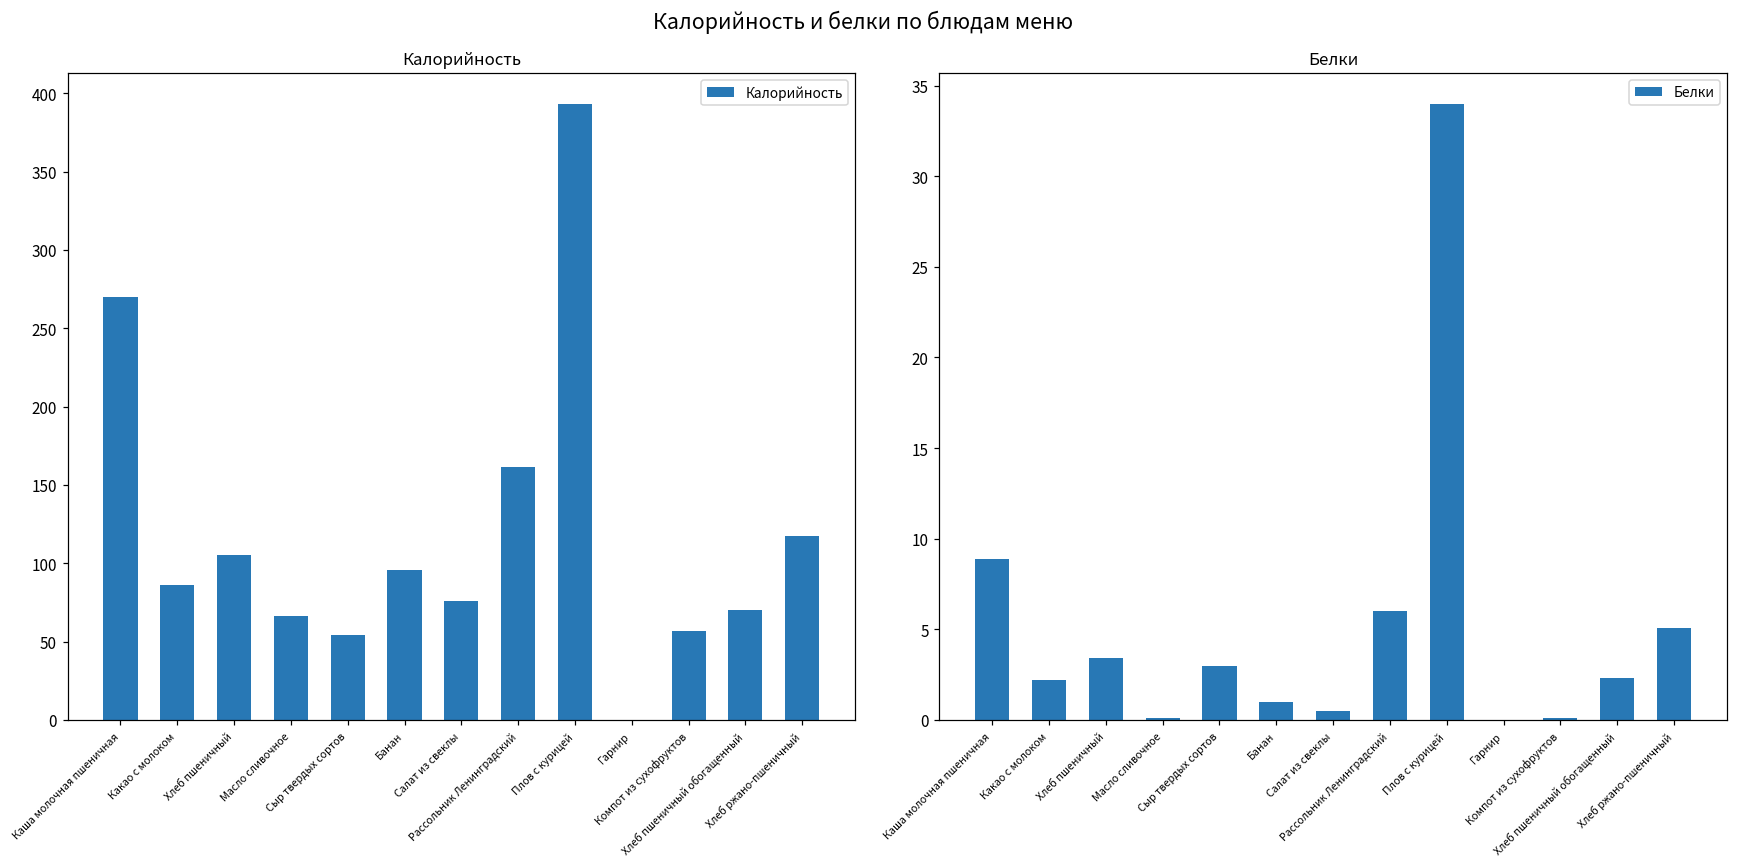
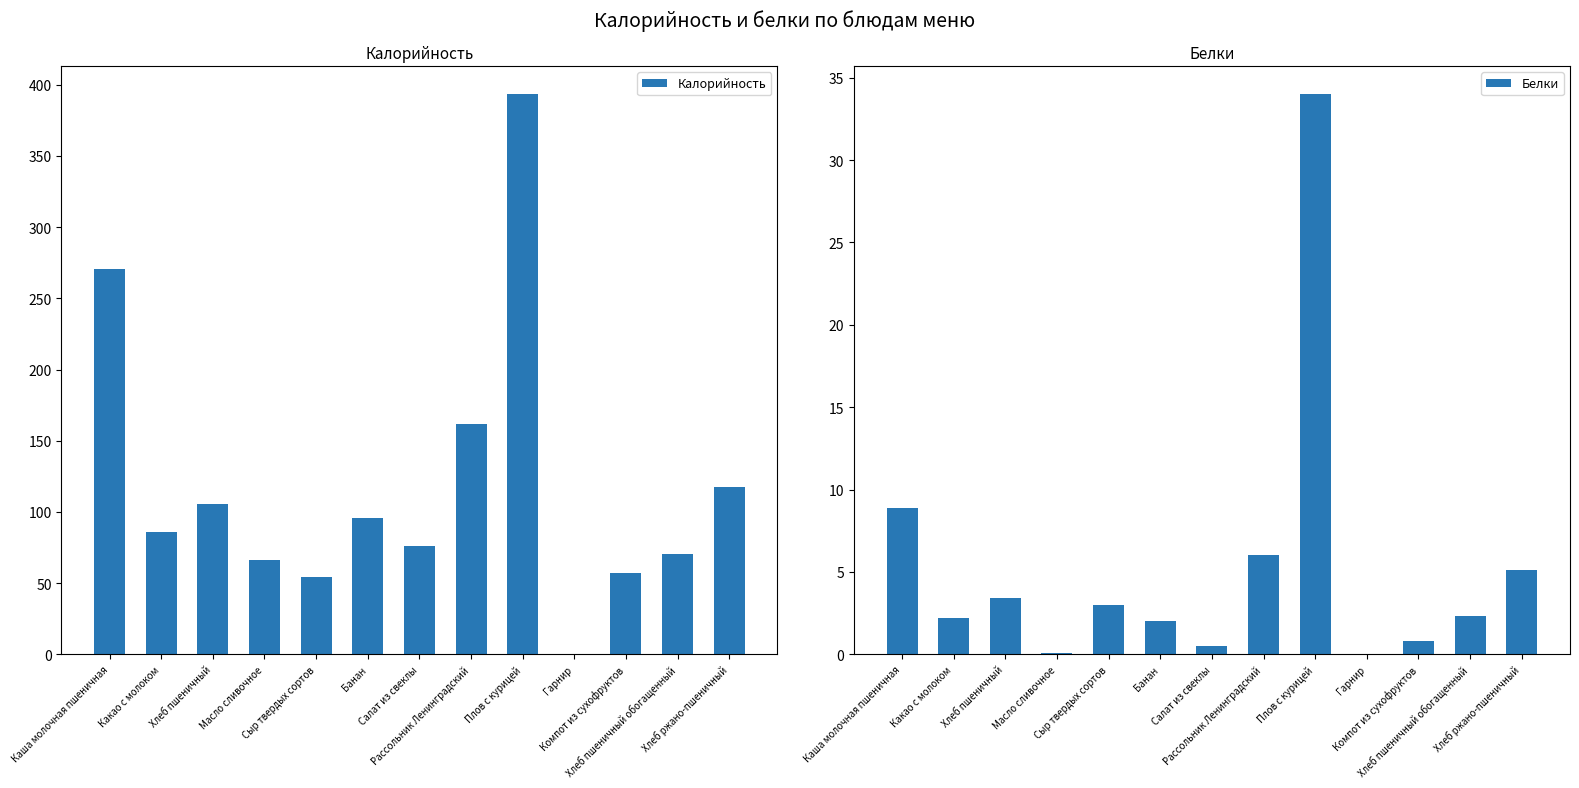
Белки, Банан: 1 -> 2
Белки, Компот из сухофруктов: 0.1 -> 0.8
